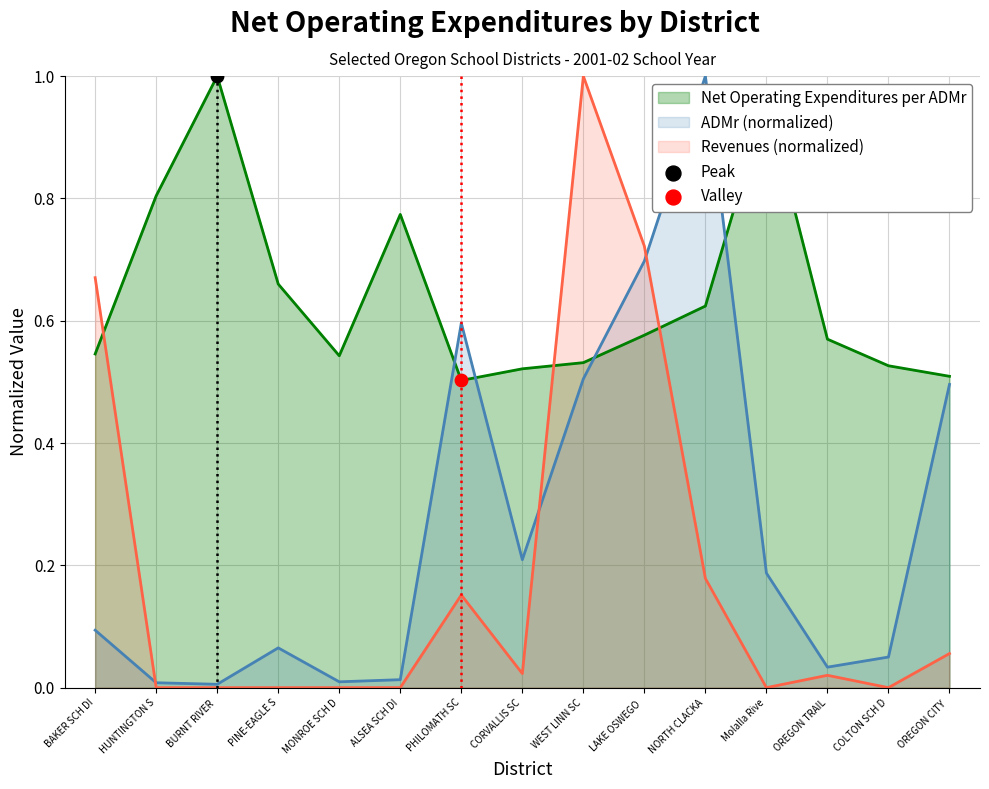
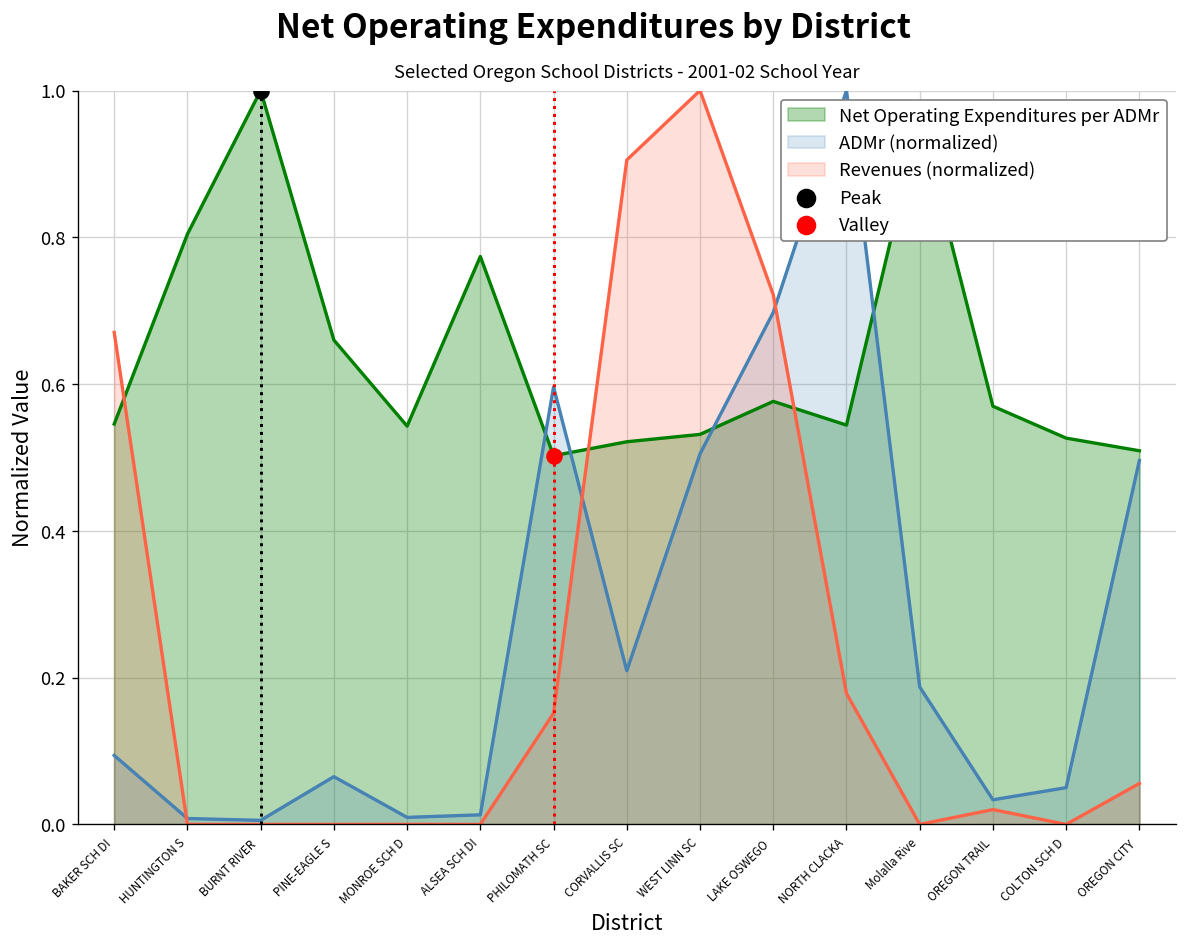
Revenues (normalized), CORVALLIS SC: 0.02 -> 0.91
Net Operating Expenditures per ADMr, NORTH CLACKA: 0.62 -> 0.54
